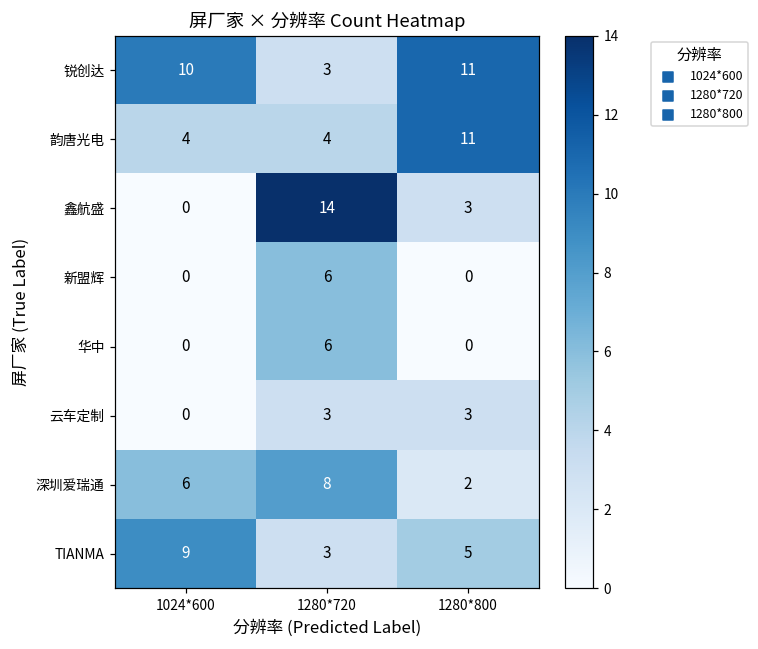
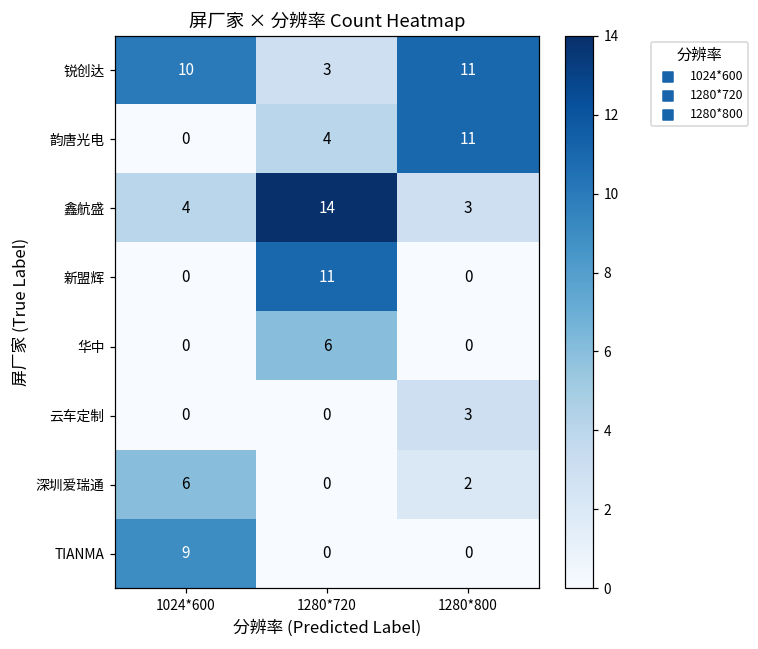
韵唐光电, 1024*600: 4 -> 0
鑫航盛, 1024*600: 0 -> 4
新盟辉, 1280*720: 6 -> 11
云车定制, 1280*720: 3 -> 0
深圳爱瑞通, 1280*720: 8 -> 0
TIANMA, 1280*720: 3 -> 0
TIANMA, 1280*800: 5 -> 0
